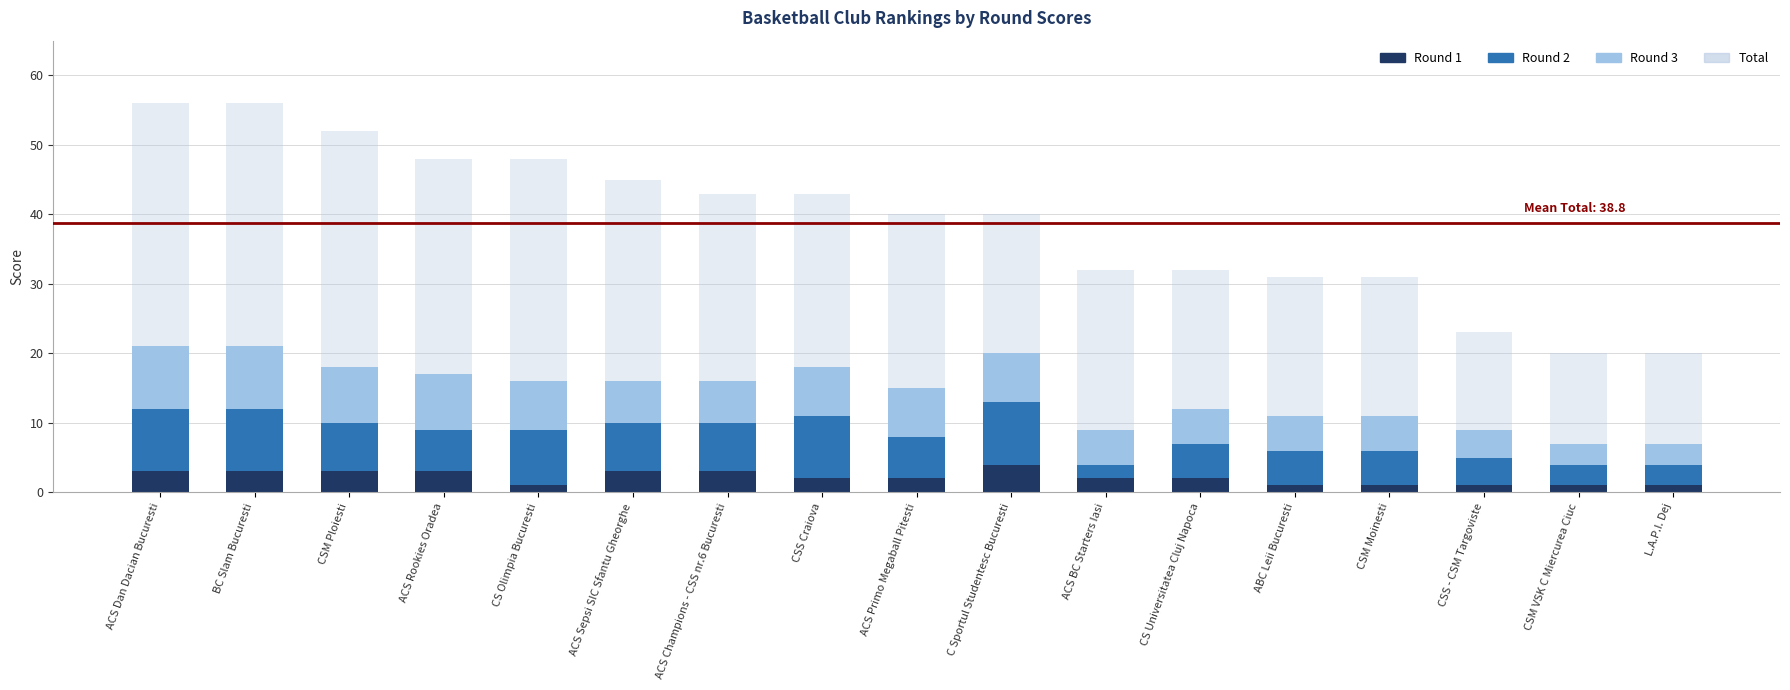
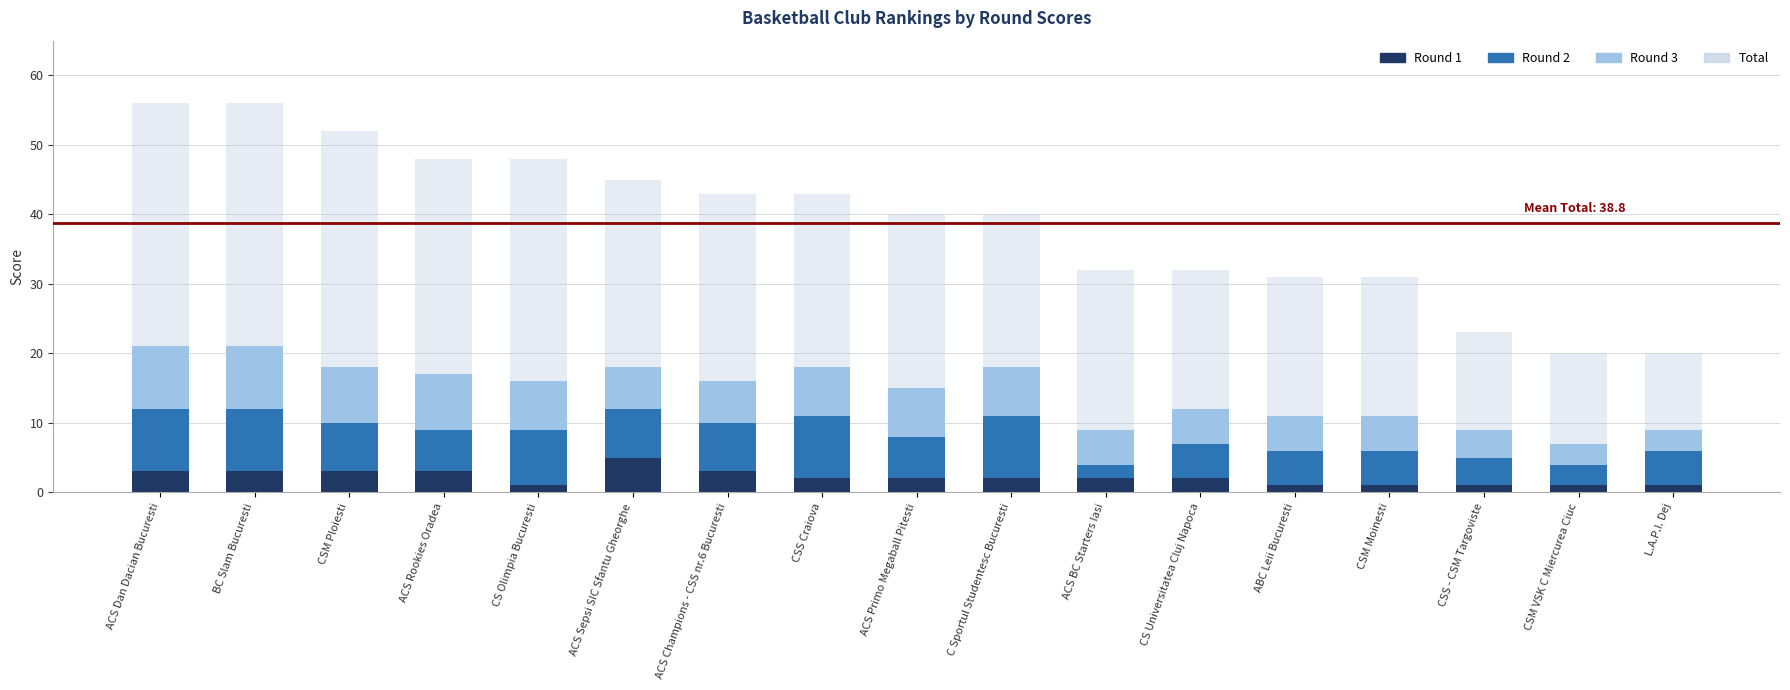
Round 1, ACS Sepsi SIC Sfantu Gheorghe: 3 -> 5
Round 1, C Sportul Studentesc Bucuresti: 4 -> 2
Round 2, L.A.P.I. Dej: 3 -> 5
